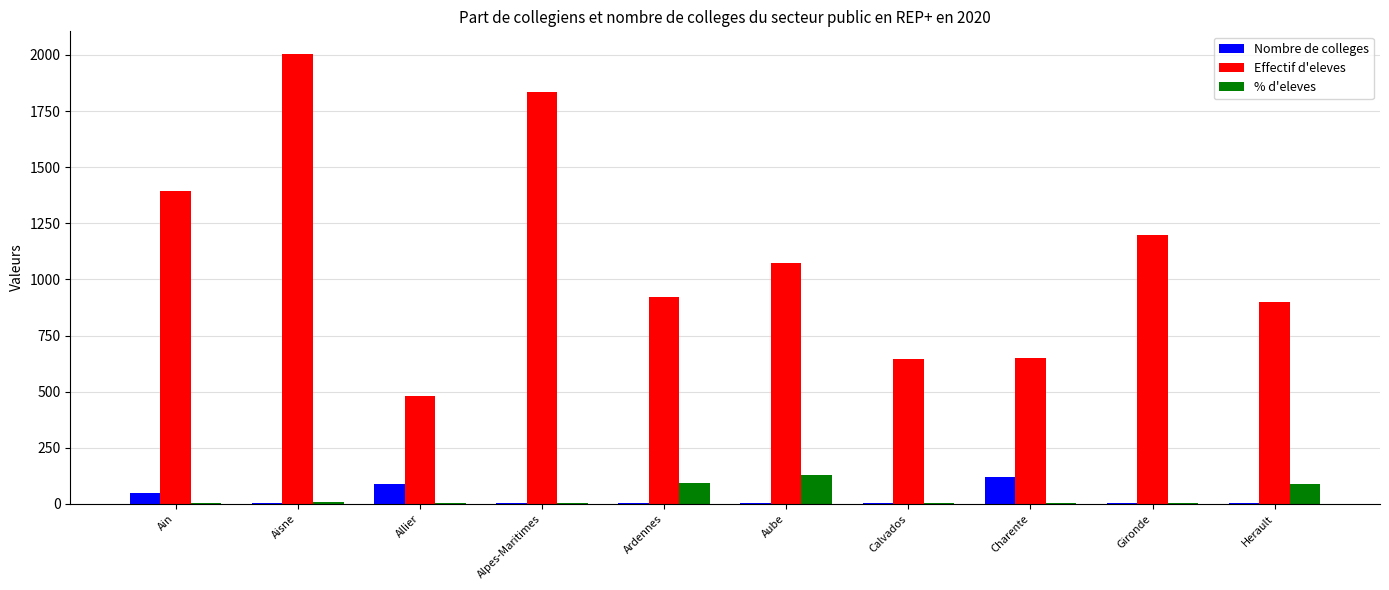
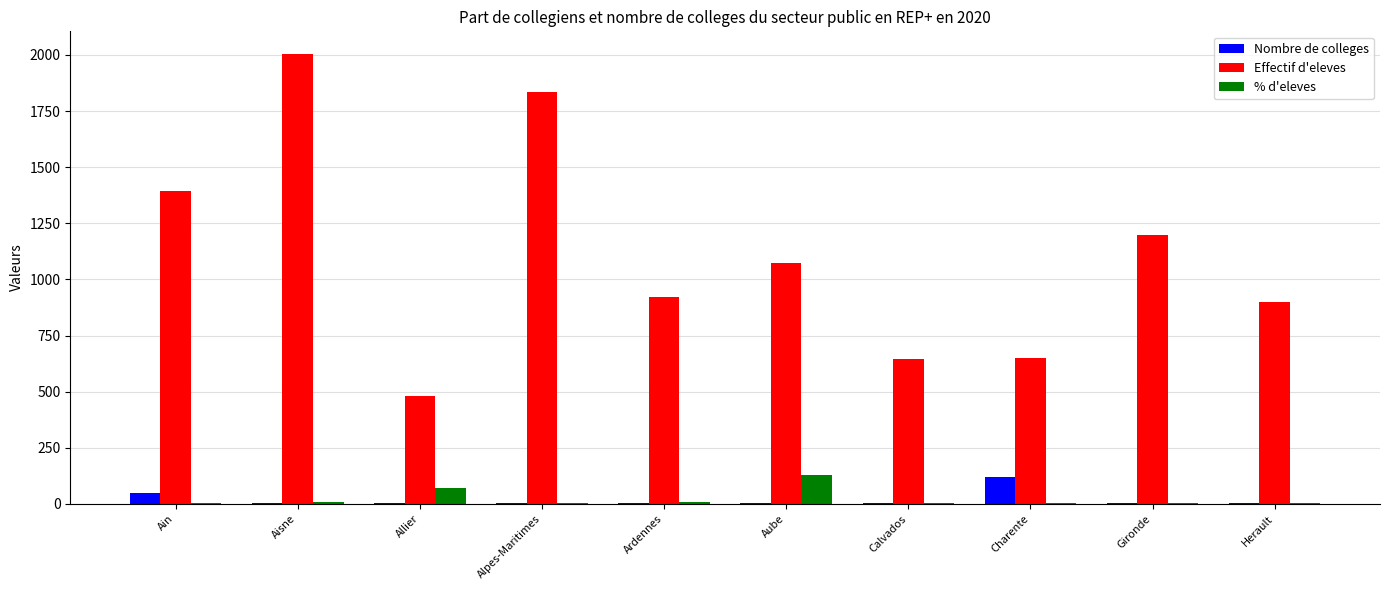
Nombre de colleges, Allier: 90 -> 0
% d'eleves, Allier: 0 -> 70
% d'eleves, Ardennes: 90 -> 10
% d'eleves, Herault: 90 -> 10
